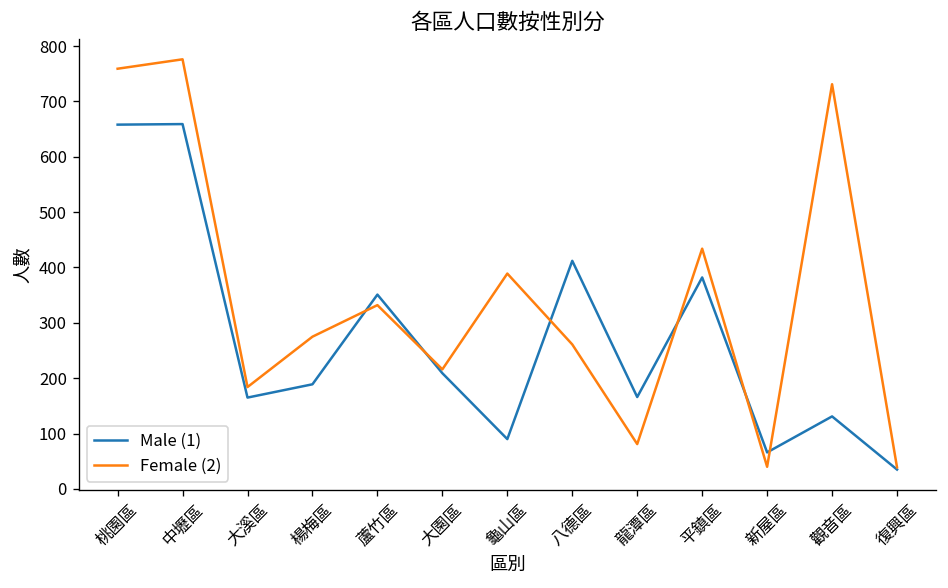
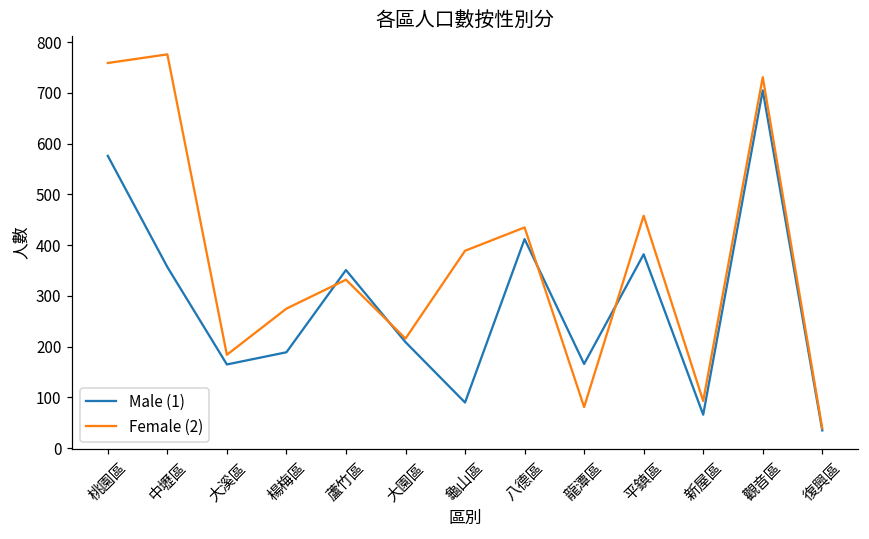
Male (1), 桃園區: 660 -> 580
Male (1), 中壢區: 660 -> 360
Female (2), 八德區: 260 -> 440
Female (2), 平鎮區: 430 -> 460
Female (2), 新屋區: 40 -> 90
Male (1), 觀音區: 130 -> 710
